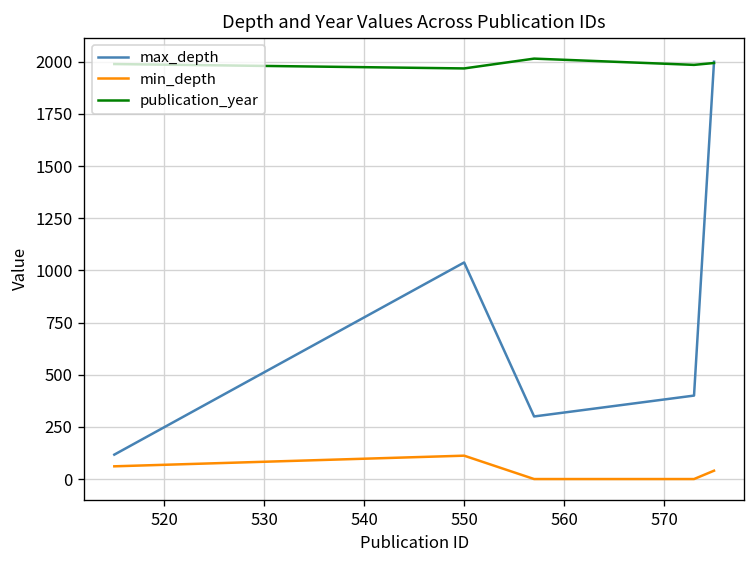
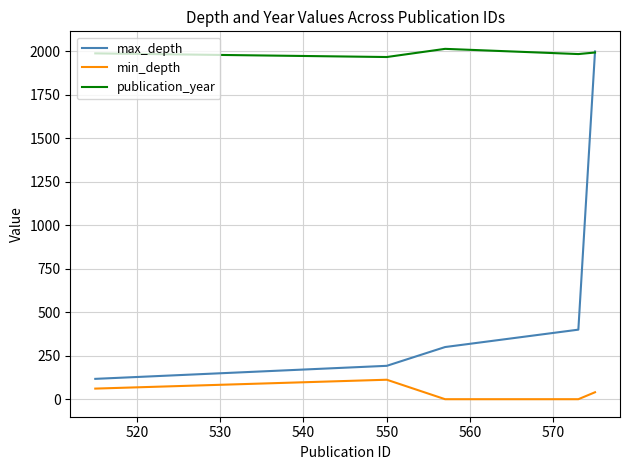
max_depth, 550: 1040 -> 190
